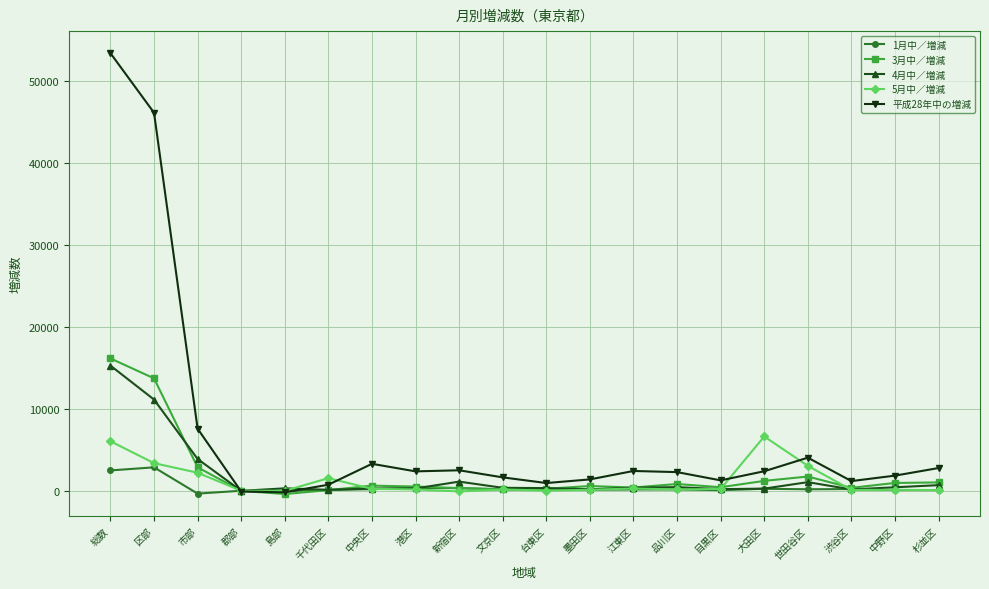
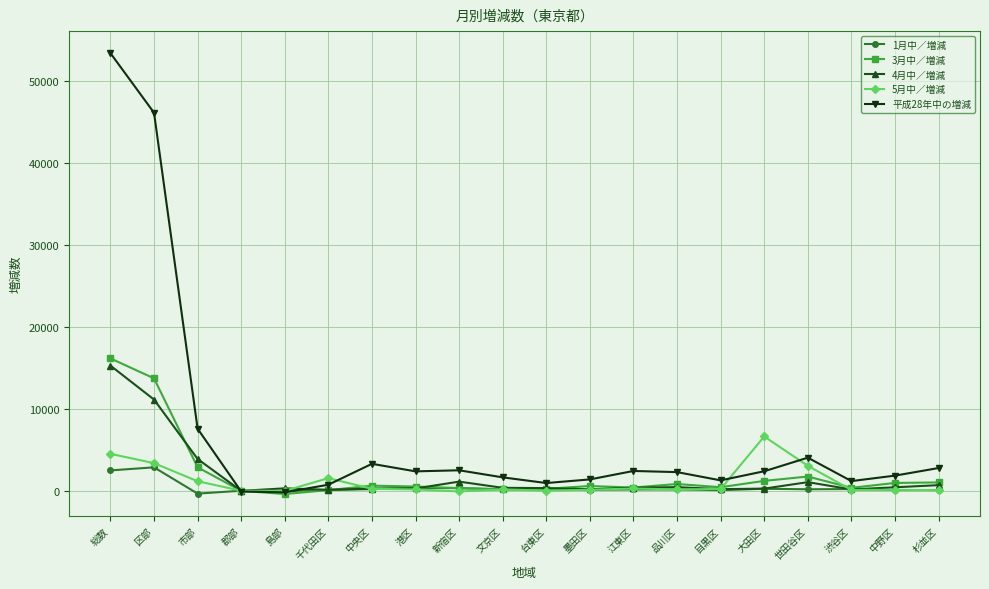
5月中／増減, 総数: 6000 -> 5000
5月中／増減, 市部: 2000 -> 1000
